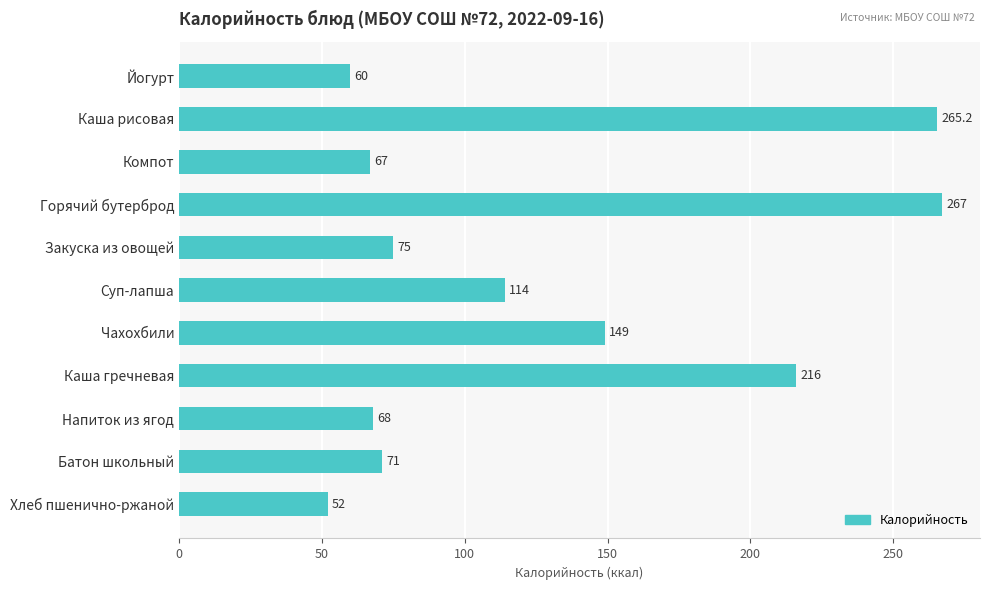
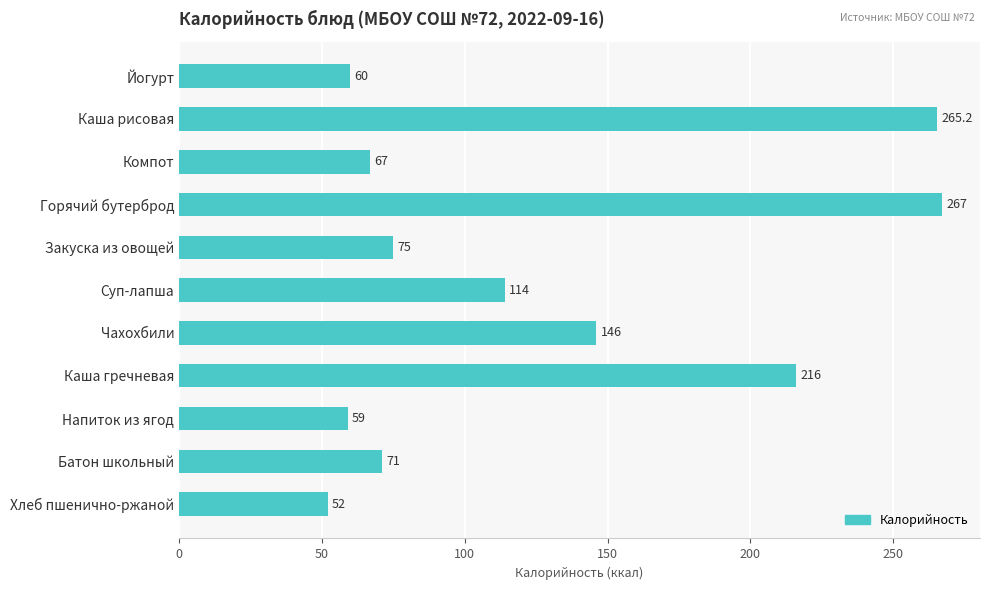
Чахохбили: 149 -> 146
Напиток из ягод: 68 -> 59
